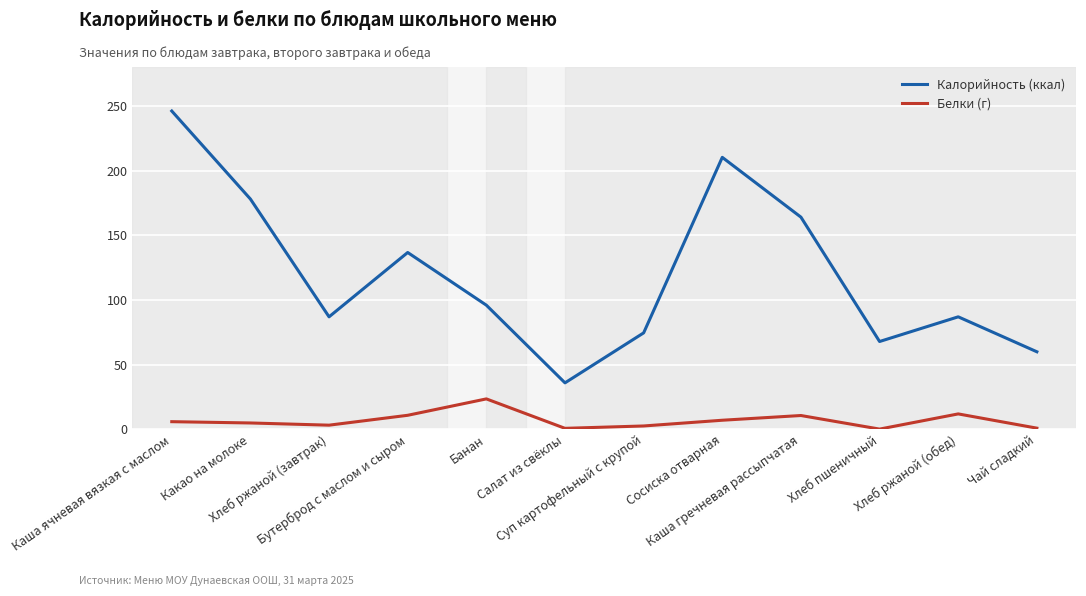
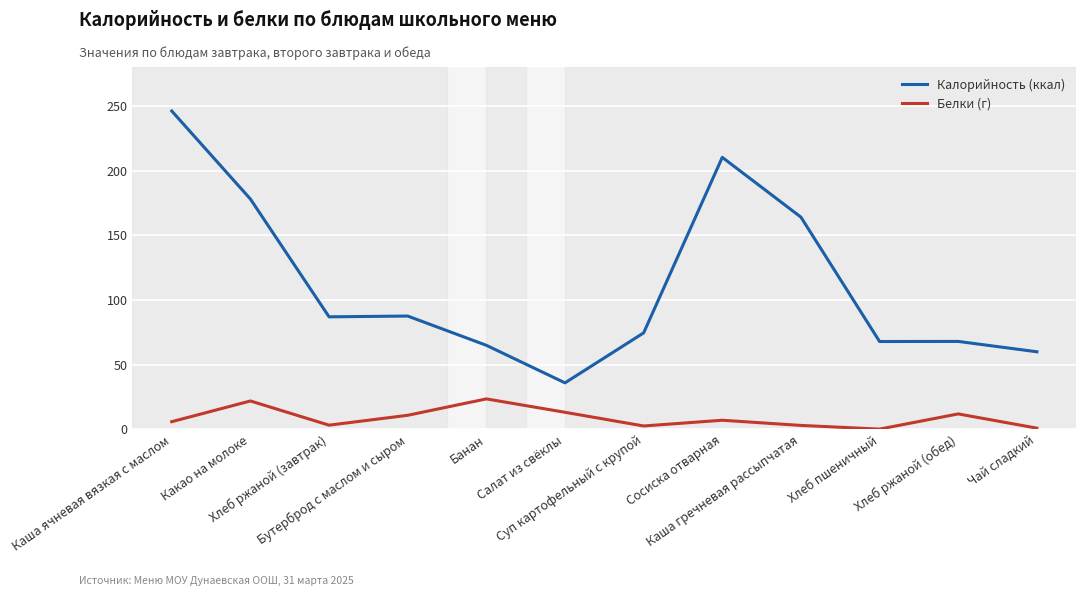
Белки (г), Какао на молоке: 5 -> 22
Калорийность (ккал), Бутерброд с маслом и сыром: 137 -> 88
Калорийность (ккал), Банан: 96 -> 65
Белки (г), Салат из свёклы: 1 -> 13
Белки (г), Каша гречневая рассыпчатая: 11 -> 3
Калорийность (ккал), Хлеб ржаной (обед): 87 -> 68
